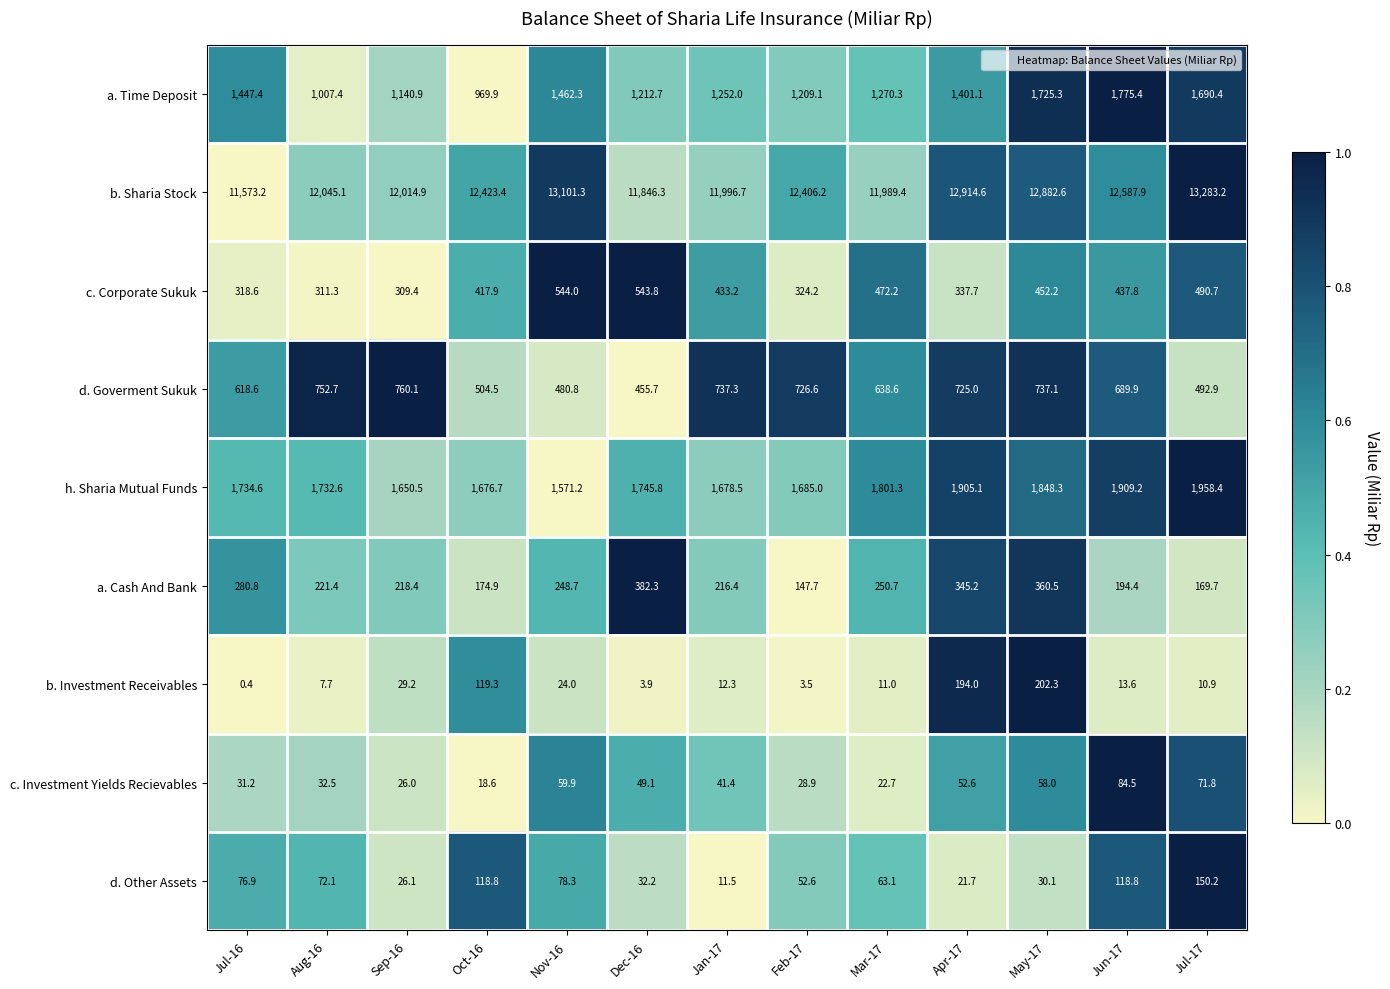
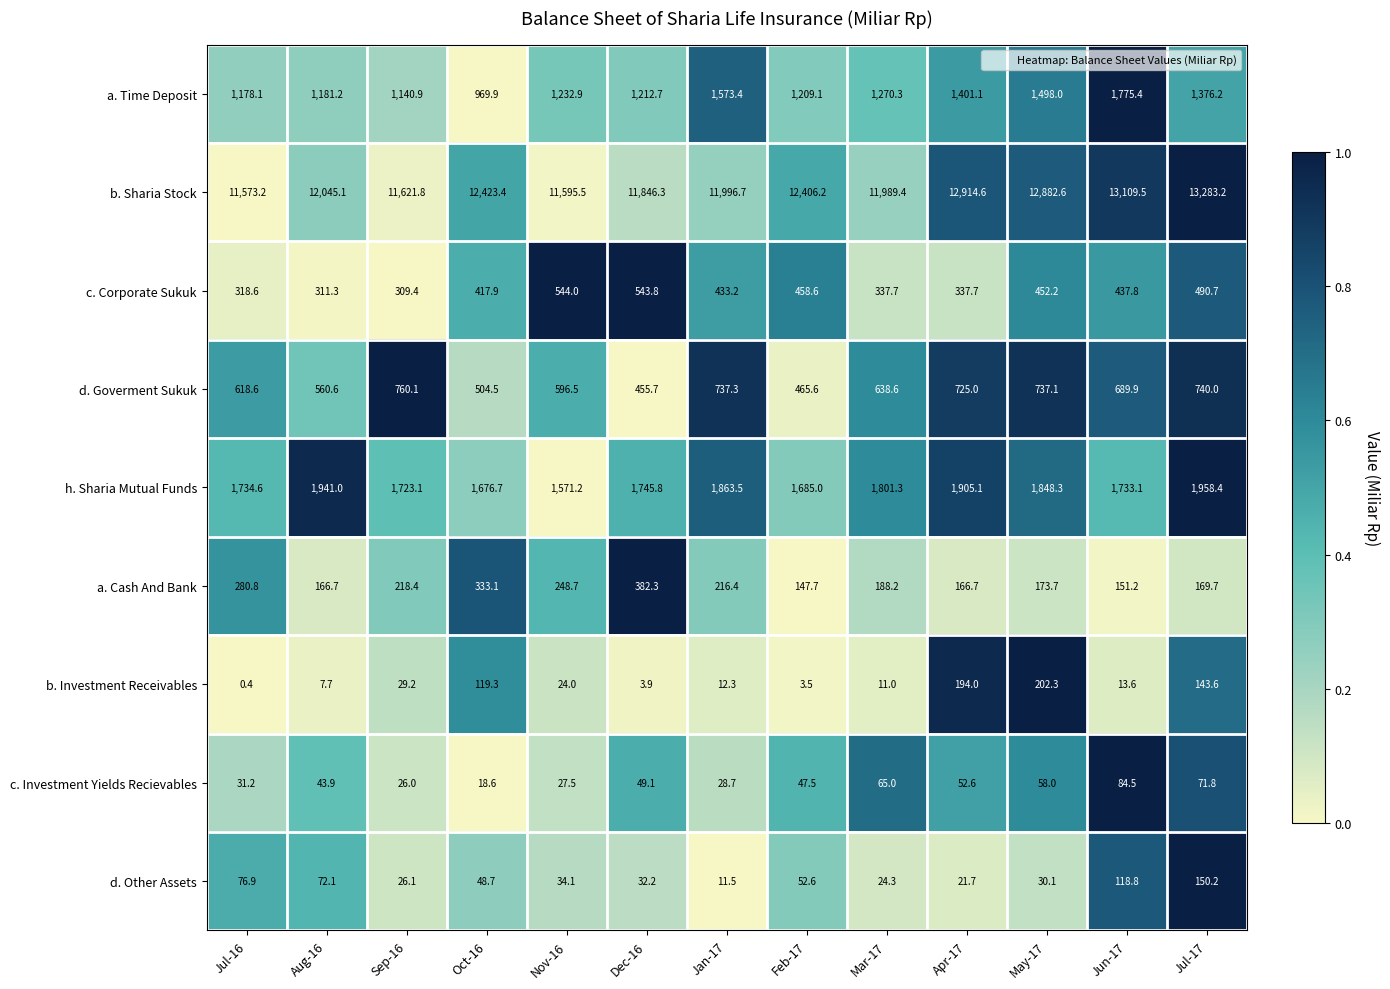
a. Time Deposit, Jul-16: 1,447.4 -> 1,178.1
a. Time Deposit, Aug-16: 1,007.4 -> 1,181.2
a. Time Deposit, Nov-16: 1,462.3 -> 1,232.9
a. Time Deposit, Jan-17: 1,252.0 -> 1,573.4
a. Time Deposit, May-17: 1,725.3 -> 1,498.0
a. Time Deposit, Jul-17: 1,690.4 -> 1,376.2
b. Sharia Stock, Sep-16: 12,014.9 -> 11,621.8
b. Sharia Stock, Nov-16: 13,101.3 -> 11,595.5
b. Sharia Stock, Jun-17: 12,587.9 -> 13,109.5
c. Corporate Sukuk, Feb-17: 324.2 -> 458.6
c. Corporate Sukuk, Mar-17: 472.2 -> 337.7
d. Goverment Sukuk, Aug-16: 752.7 -> 560.6
d. Goverment Sukuk, Nov-16: 480.8 -> 596.5
d. Goverment Sukuk, Feb-17: 726.6 -> 465.6
d. Goverment Sukuk, Jul-17: 492.9 -> 740.0
h. Sharia Mutual Funds, Aug-16: 1,732.6 -> 1,941.0
h. Sharia Mutual Funds, Sep-16: 1,650.5 -> 1,723.1
h. Sharia Mutual Funds, Jan-17: 1,678.5 -> 1,863.5
h. Sharia Mutual Funds, Jun-17: 1,909.2 -> 1,733.1
a. Cash And Bank, Aug-16: 221.4 -> 166.7
a. Cash And Bank, Oct-16: 174.9 -> 333.1
a. Cash And Bank, Mar-17: 250.7 -> 188.2
a. Cash And Bank, Apr-17: 345.2 -> 166.7
a. Cash And Bank, May-17: 360.5 -> 173.7
a. Cash And Bank, Jun-17: 194.4 -> 151.2
b. Investment Receivables, Jul-17: 10.9 -> 143.6
c. Investment Yields Recievables, Aug-16: 32.5 -> 43.9
c. Investment Yields Recievables, Nov-16: 59.9 -> 27.5
c. Investment Yields Recievables, Jan-17: 41.4 -> 28.7
c. Investment Yields Recievables, Feb-17: 28.9 -> 47.5
c. Investment Yields Recievables, Mar-17: 22.7 -> 65.0
d. Other Assets, Oct-16: 118.8 -> 48.7
d. Other Assets, Nov-16: 78.3 -> 34.1
d. Other Assets, Mar-17: 63.1 -> 24.3
